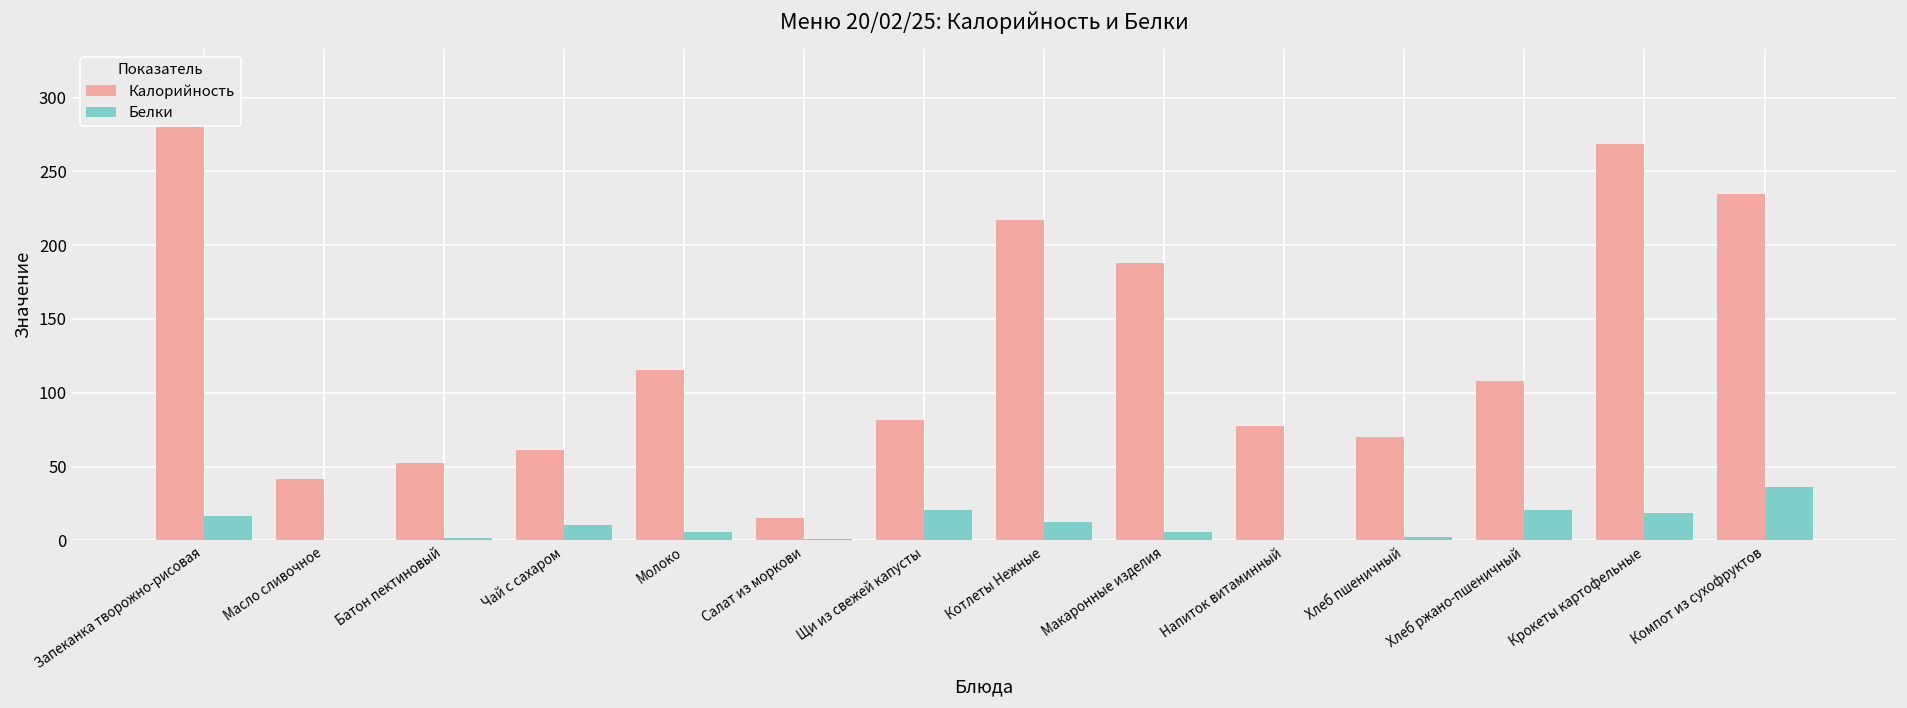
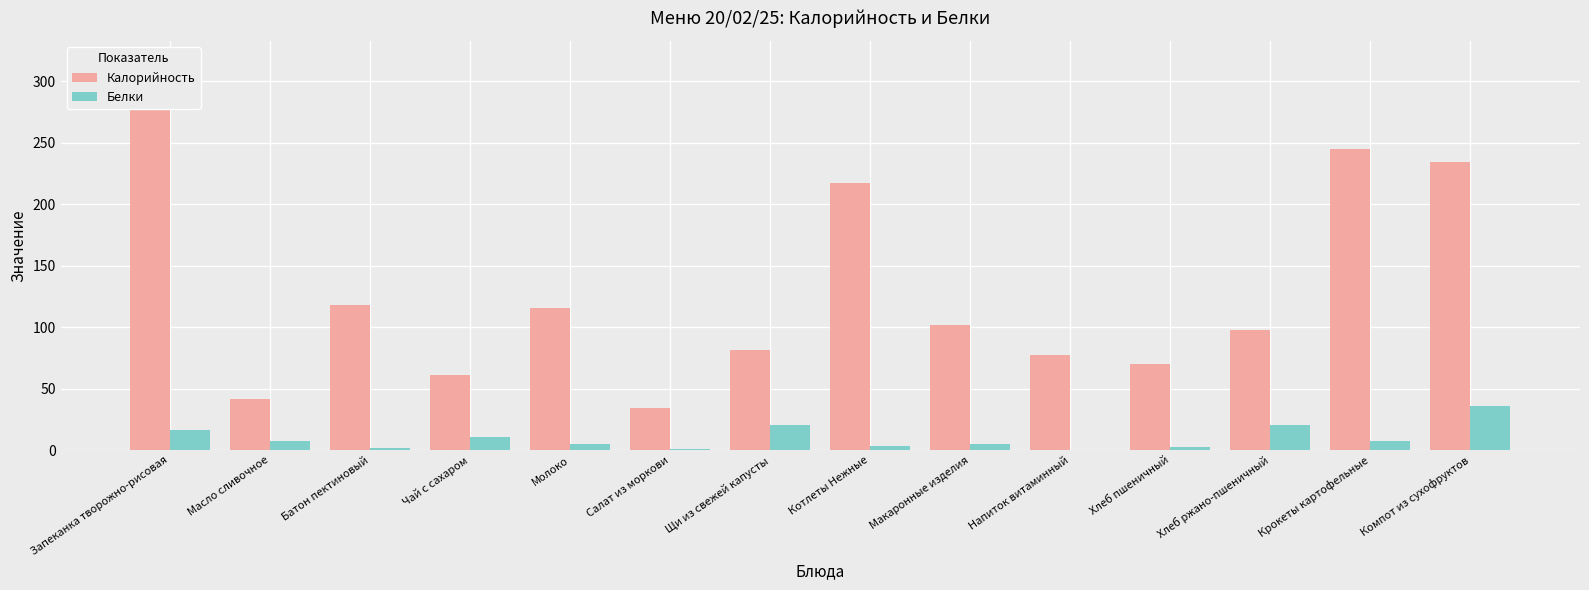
Белки, Масло сливочное: 0 -> 7
Калорийность, Батон пектиновый: 52 -> 118
Калорийность, Салат из моркови: 15 -> 34
Белки, Котлеты Нежные: 12 -> 4
Калорийность, Макаронные изделия: 188 -> 102
Калорийность, Хлеб ржано-пшеничный: 108 -> 98
Калорийность, Крокеты картофельные: 269 -> 245
Белки, Крокеты картофельные: 19 -> 7
